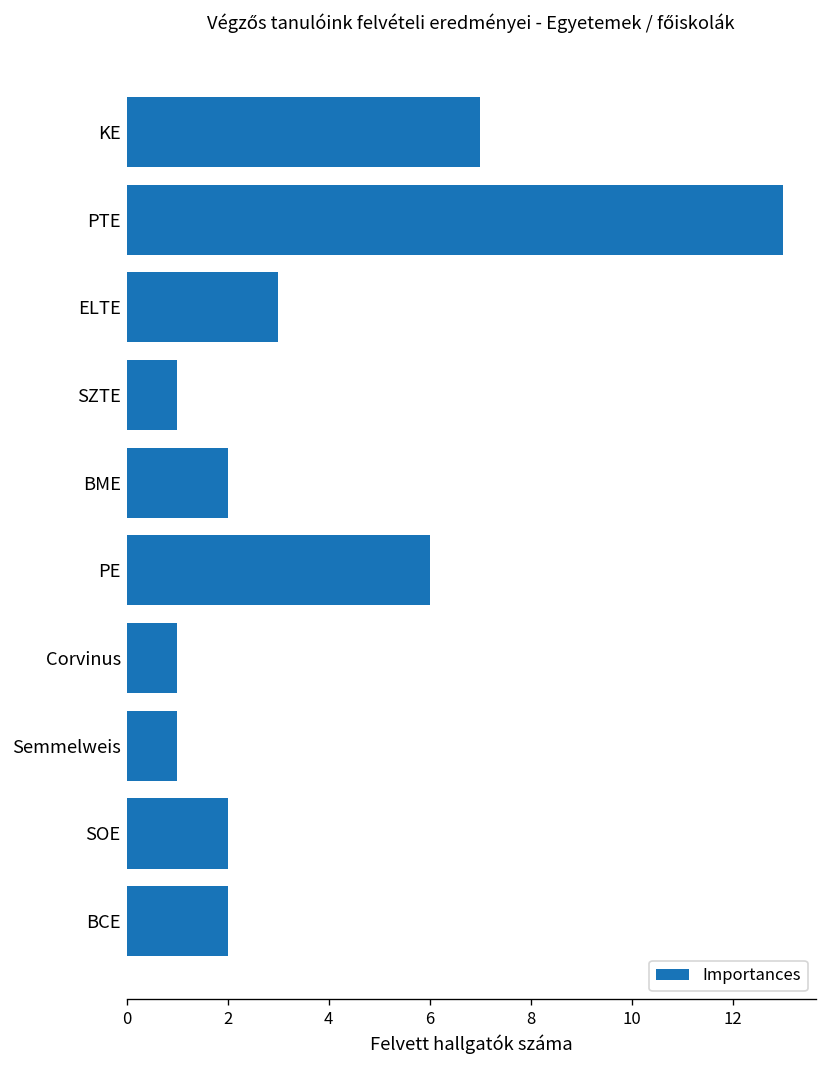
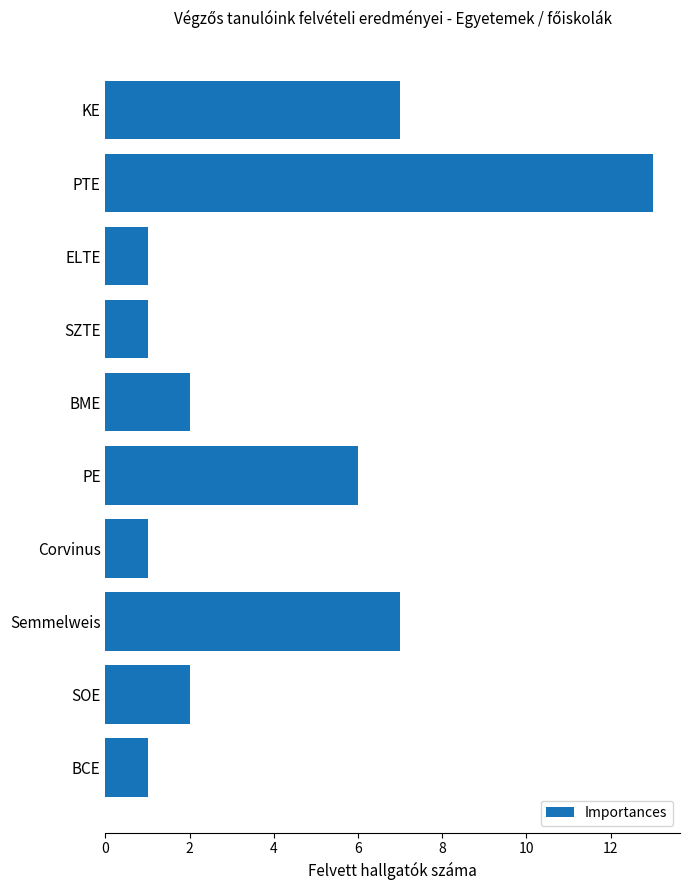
ELTE: 3 -> 1
Semmelweis: 1 -> 7
BCE: 2 -> 1
